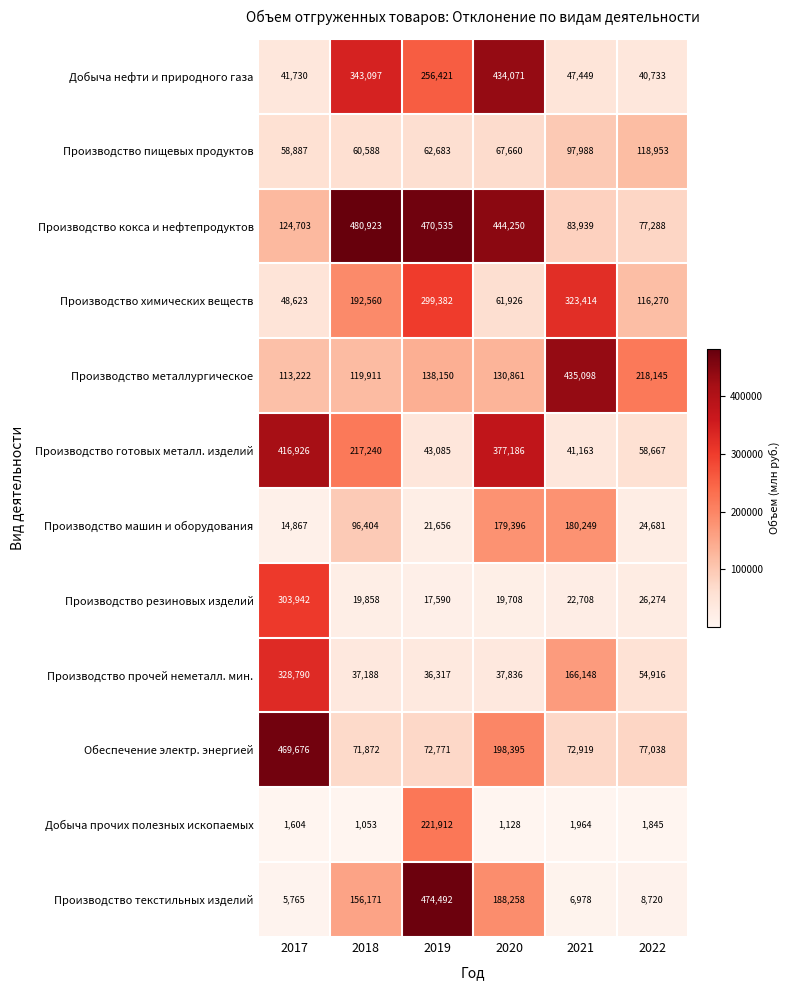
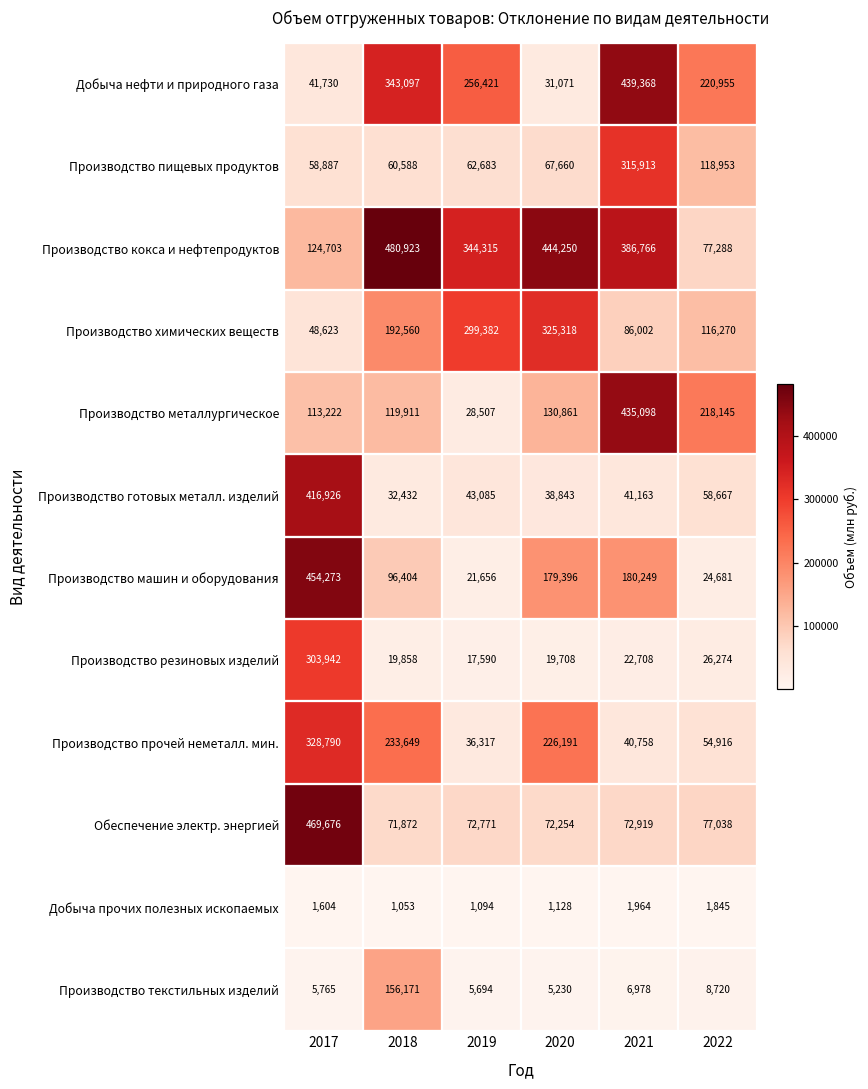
Добыча нефти и природного газа, 2020: 434,071 -> 31,071
Добыча нефти и природного газа, 2021: 47,449 -> 439,368
Добыча нефти и природного газа, 2022: 40,733 -> 220,955
Производство пищевых продуктов, 2021: 97,988 -> 315,913
Производство кокса и нефтепродуктов, 2019: 470,535 -> 344,315
Производство кокса и нефтепродуктов, 2021: 83,939 -> 386,766
Производство химических веществ, 2020: 61,926 -> 325,318
Производство химических веществ, 2021: 323,414 -> 86,002
Производство металлургическое, 2019: 138,150 -> 28,507
Производство готовых металл. изделий, 2018: 217,240 -> 32,432
Производство готовых металл. изделий, 2020: 377,186 -> 38,843
Производство машин и оборудования, 2017: 14,867 -> 454,273
Производство прочей неметалл. мин., 2018: 37,188 -> 233,649
Производство прочей неметалл. мин., 2020: 37,836 -> 226,191
Производство прочей неметалл. мин., 2021: 166,148 -> 40,758
Обеспечение электр. энергией, 2020: 198,395 -> 72,254
Добыча прочих полезных ископаемых, 2019: 221,912 -> 1,094
Производство текстильных изделий, 2019: 474,492 -> 5,694
Производство текстильных изделий, 2020: 188,258 -> 5,230
